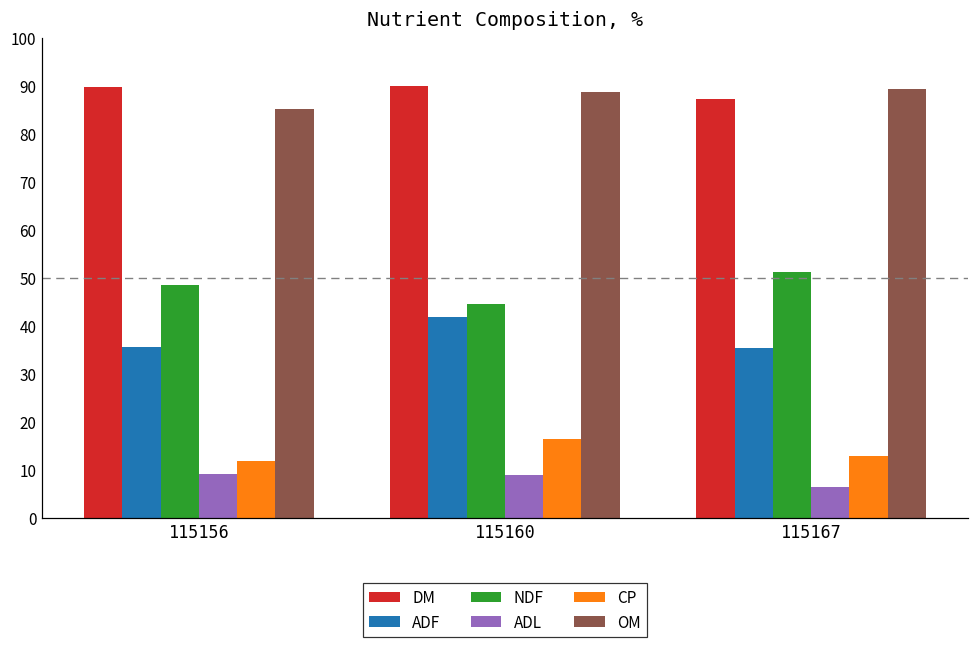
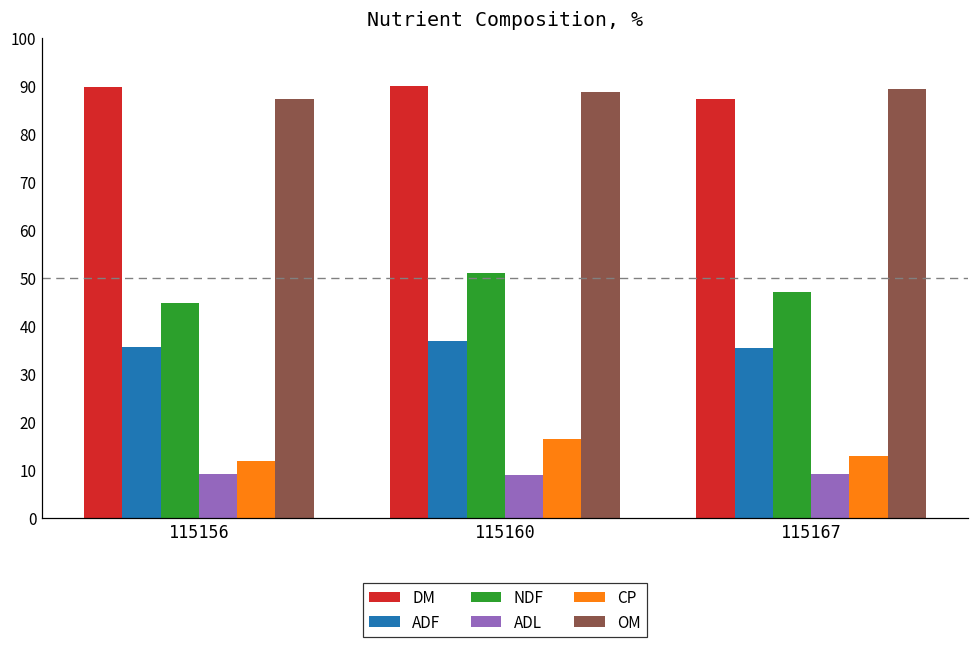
NDF, 115156: 49 -> 45
OM, 115156: 85 -> 87
ADF, 115160: 42 -> 37
NDF, 115160: 45 -> 51
NDF, 115167: 51 -> 47
ADL, 115167: 6 -> 9
